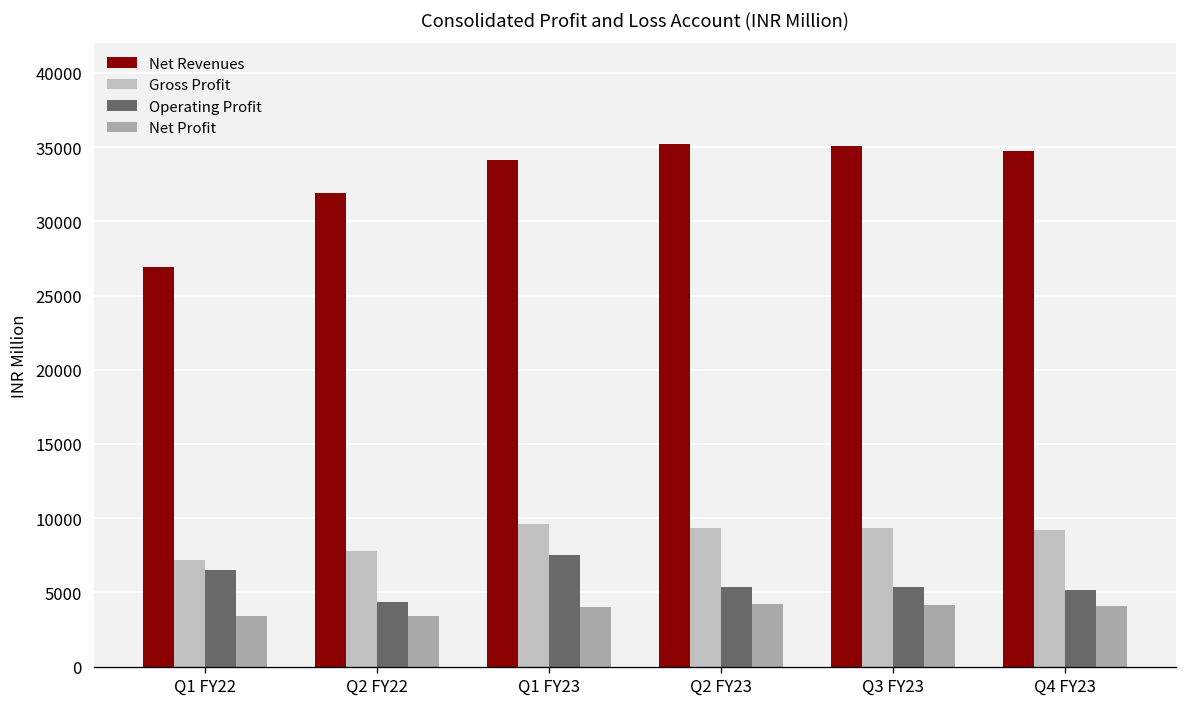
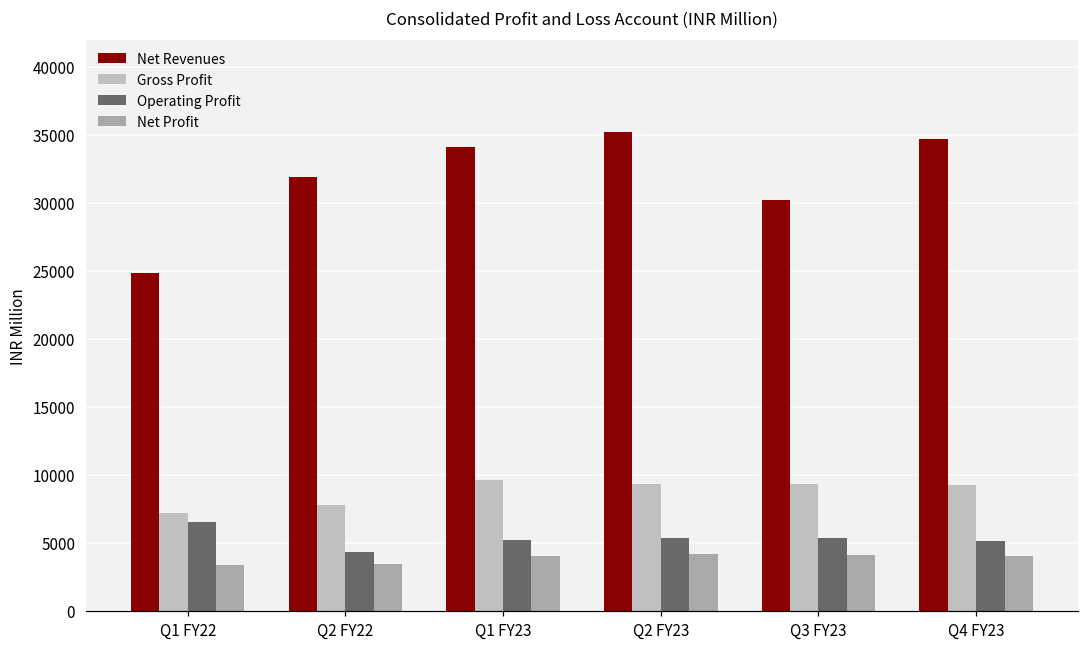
Net Revenues, Q1 FY22: 26900 -> 24800
Operating Profit, Q1 FY23: 7500 -> 5200
Net Revenues, Q3 FY23: 35100 -> 30200
